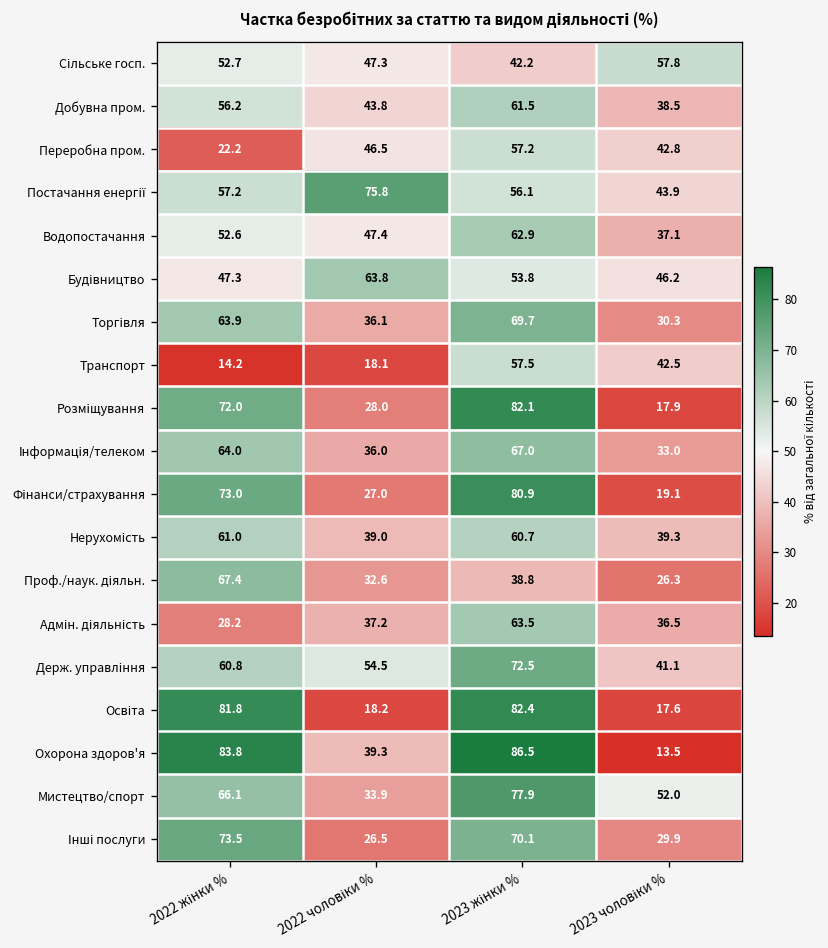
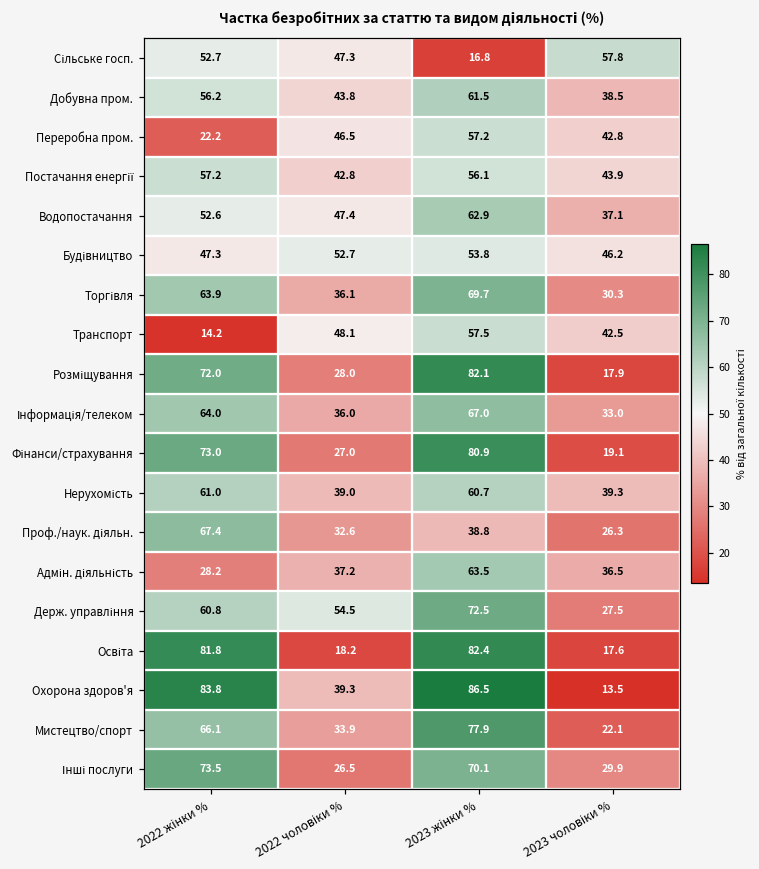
Сільське госп., 2023 жінки %: 42.2 -> 16.8
Постачання енергії, 2022 чоловіки %: 75.8 -> 42.8
Будівництво, 2022 чоловіки %: 63.8 -> 52.7
Транспорт, 2022 чоловіки %: 18.1 -> 48.1
Держ. управління, 2023 чоловіки %: 41.1 -> 27.5
Мистецтво/спорт, 2023 чоловіки %: 52.0 -> 22.1
